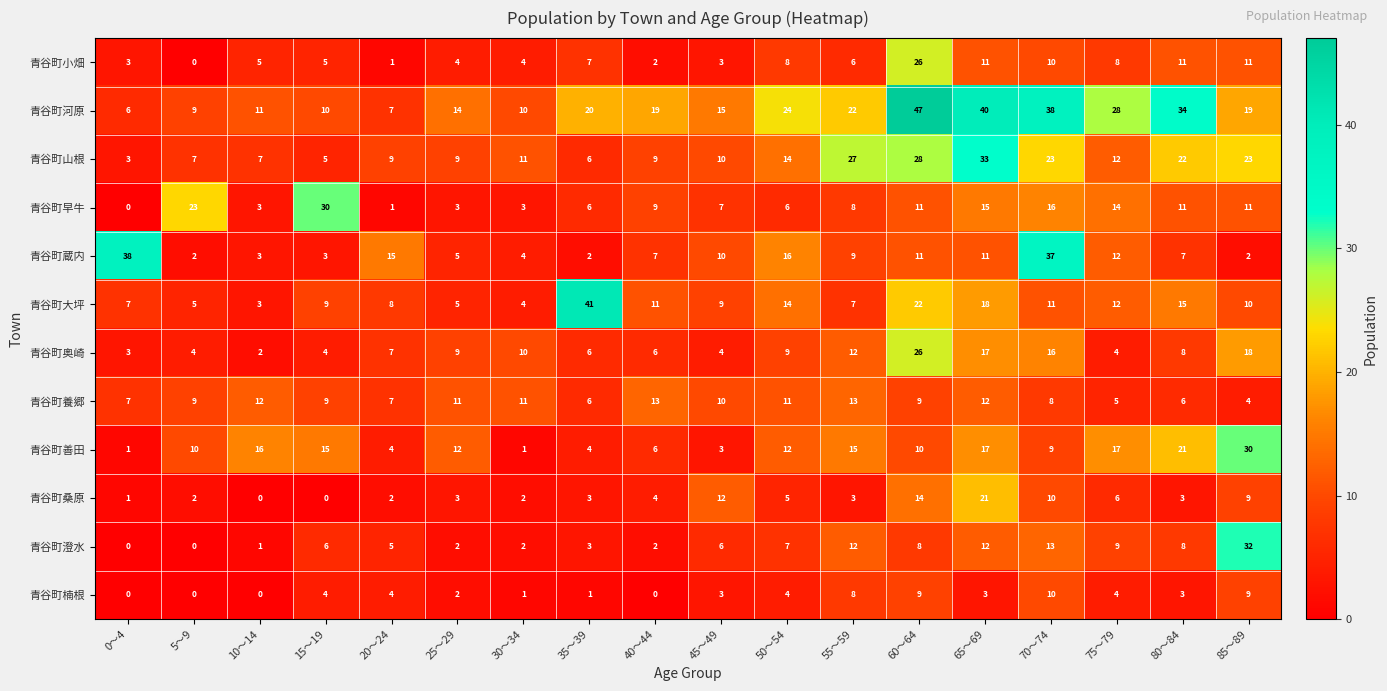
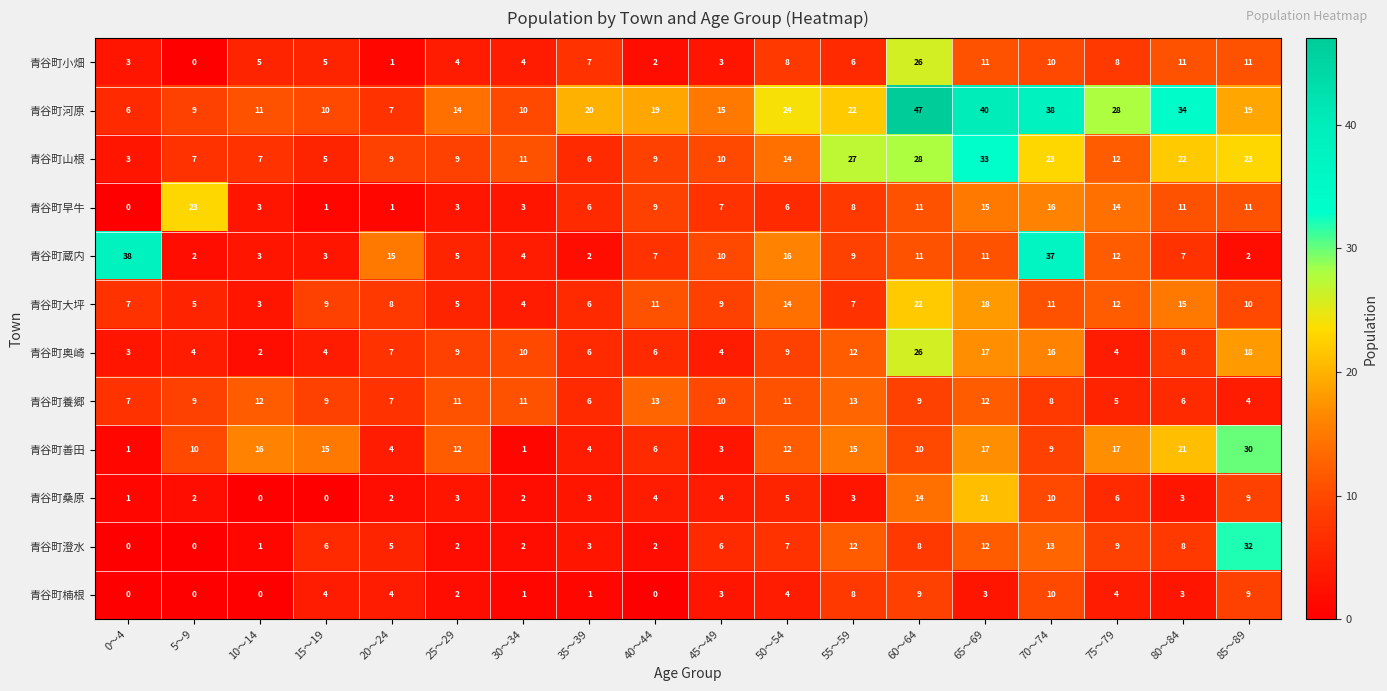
青谷町早牛, 15～19: 30 -> 1
青谷町大坪, 35～39: 41 -> 6
青谷町桑原, 45～49: 12 -> 4
